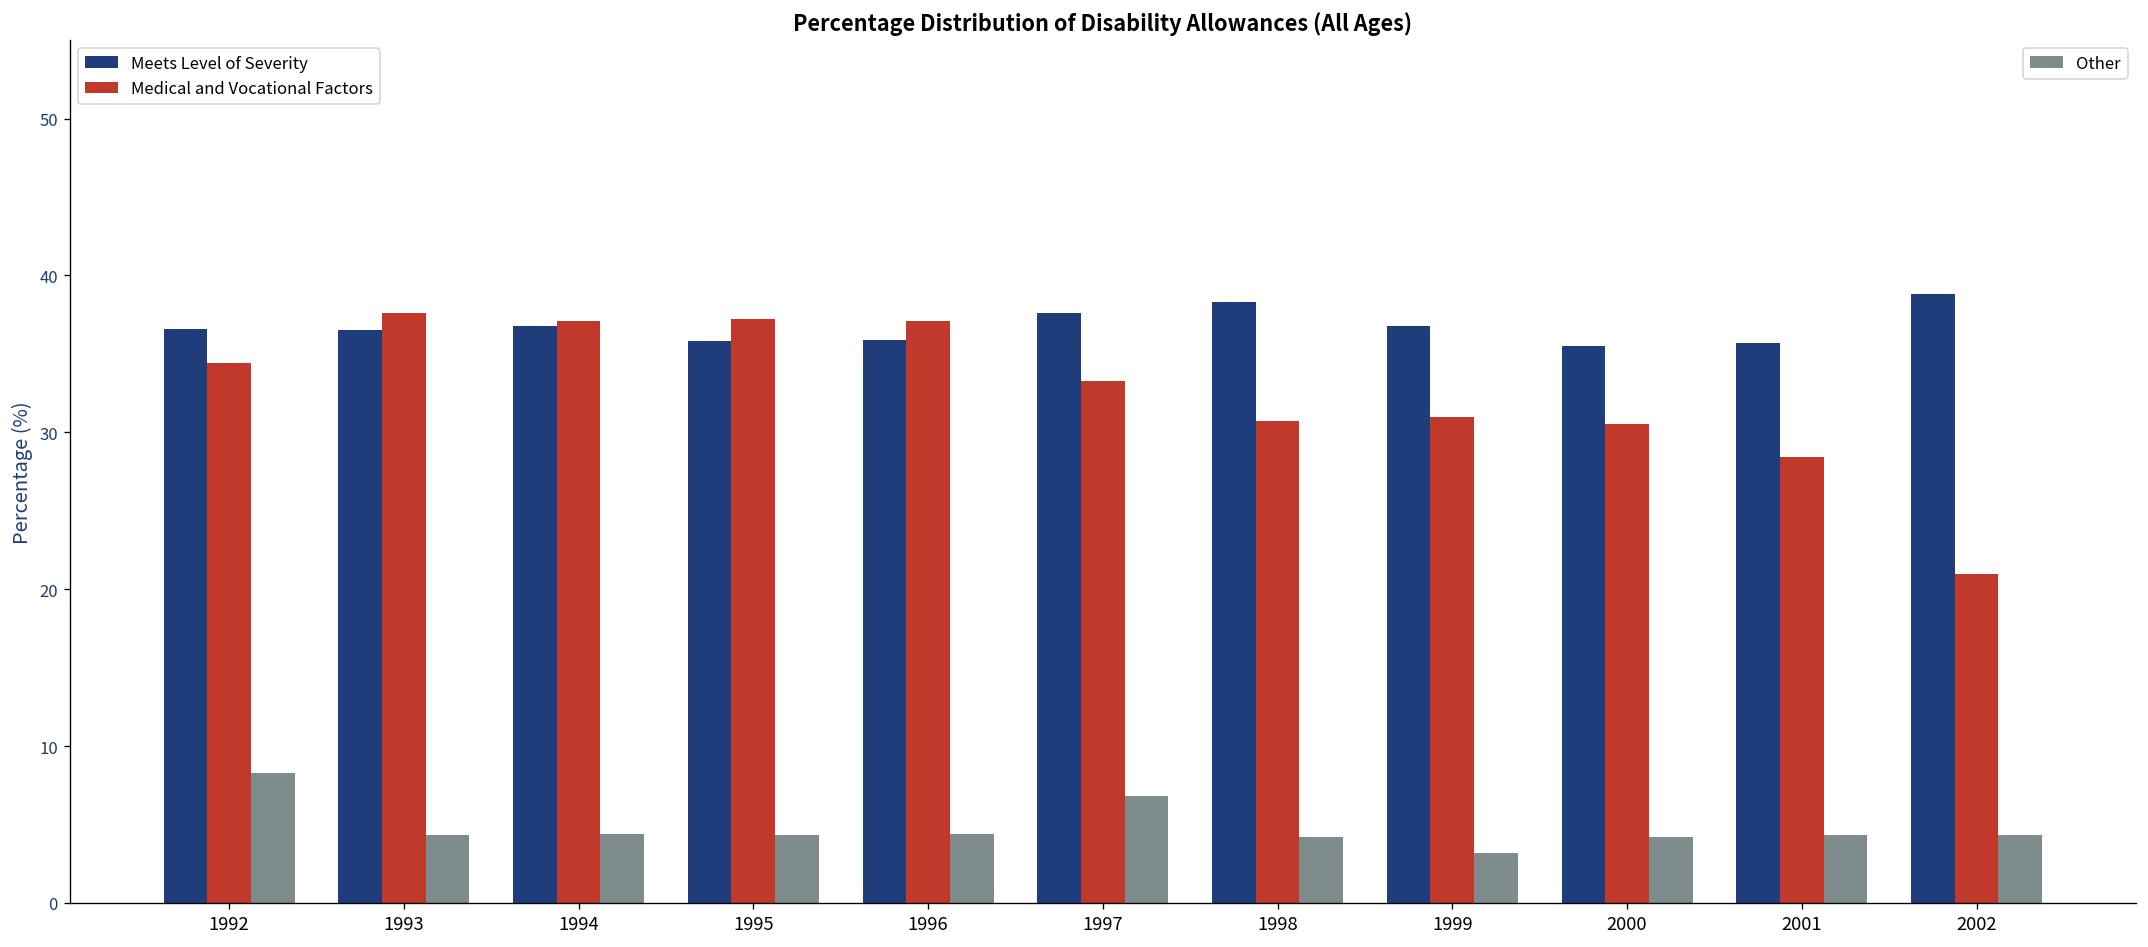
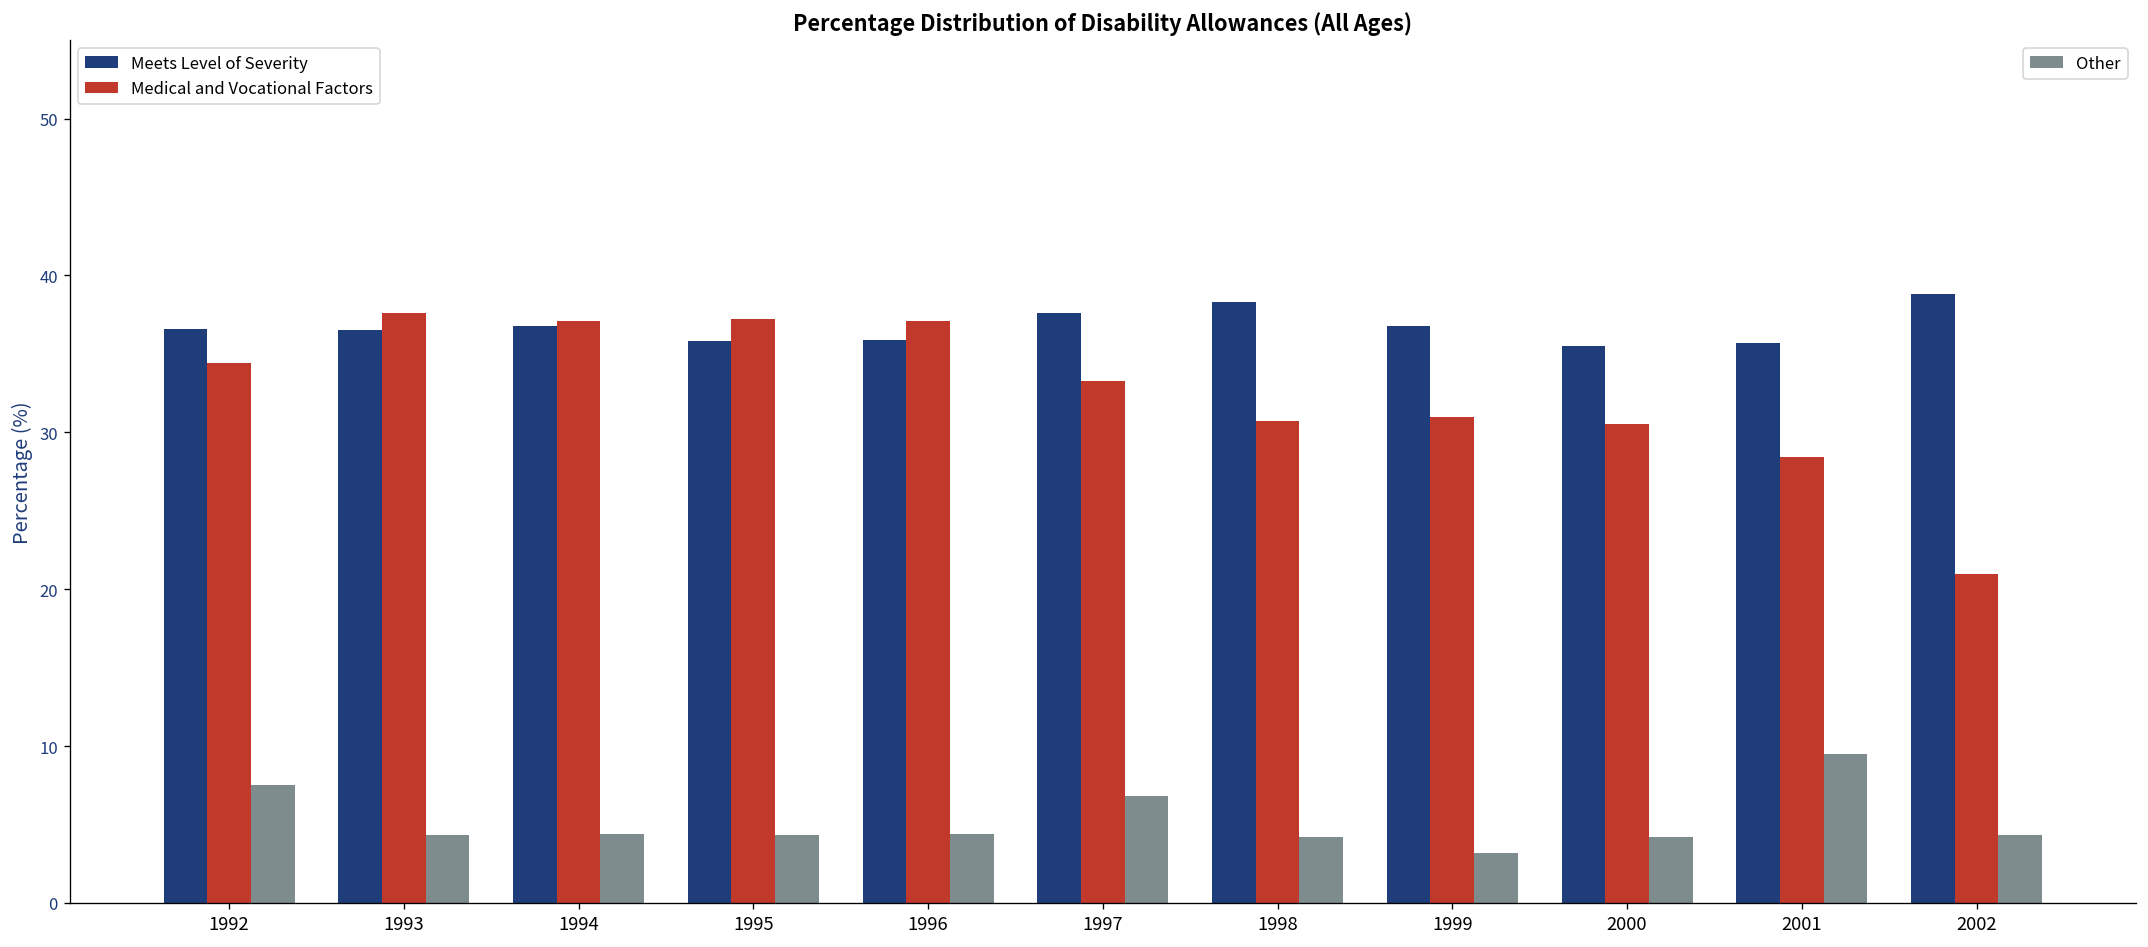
Other, 1992: 8.3 -> 7.5
Other, 2001: 4.3 -> 9.5
